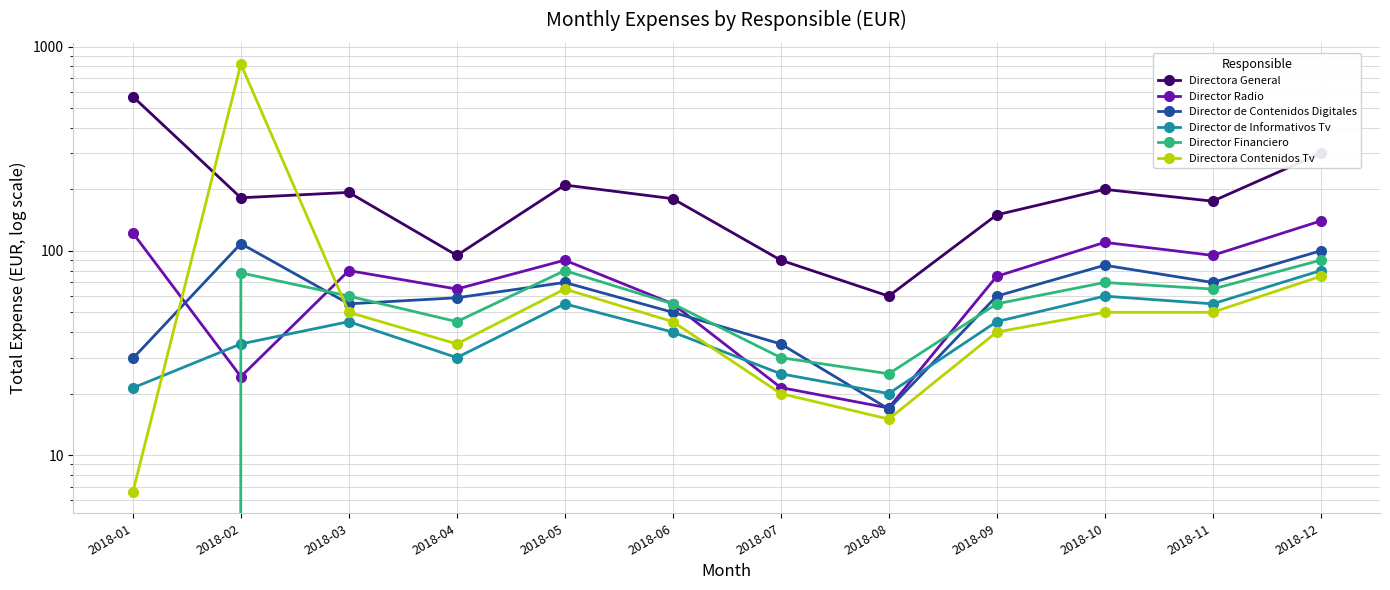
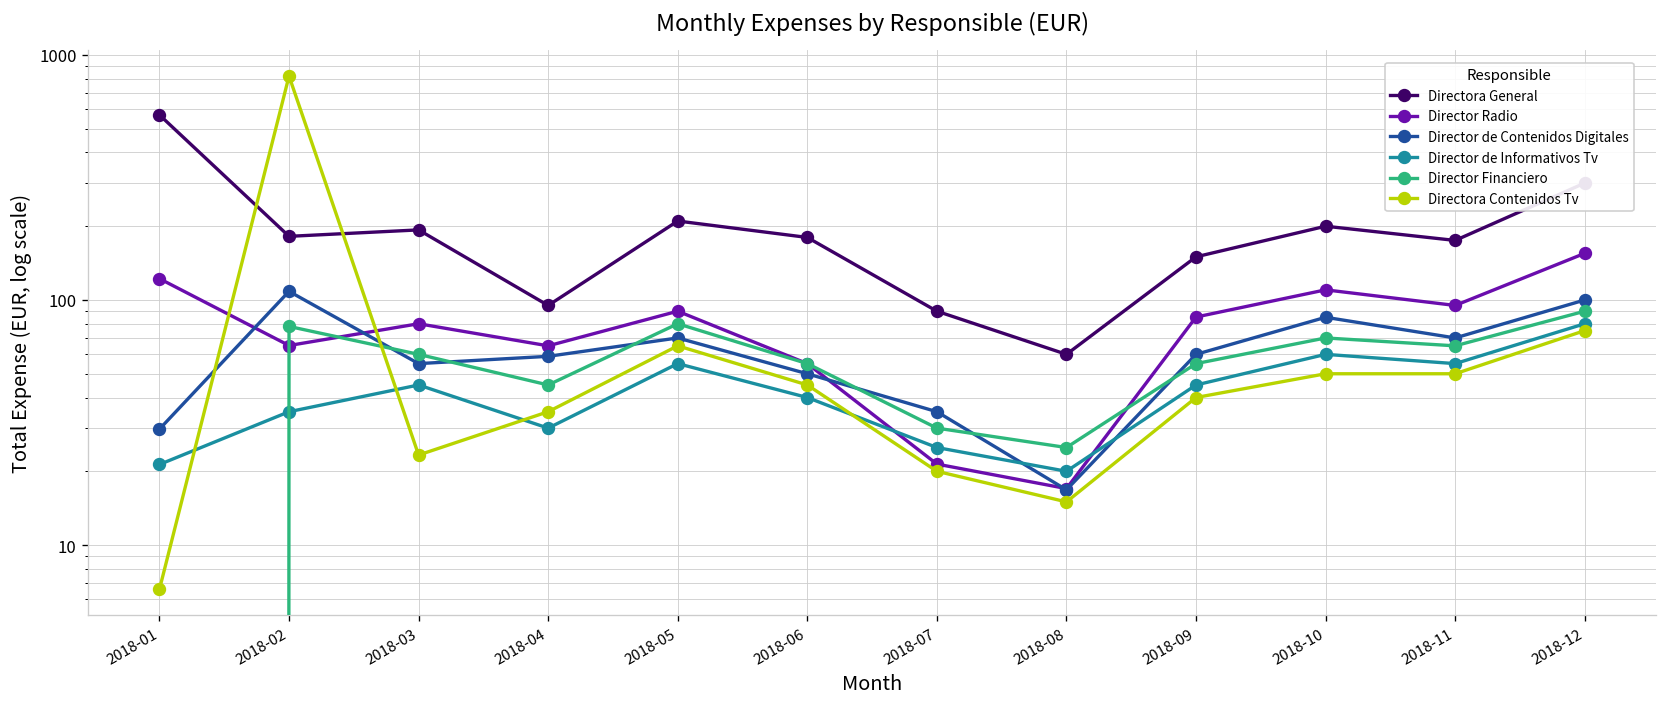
Director Radio, 2018-02: 24 -> 65
Directora Contenidos Tv, 2018-03: 50 -> 23
Director Radio, 2018-09: 75 -> 85
Director Radio, 2018-12: 140 -> 160
